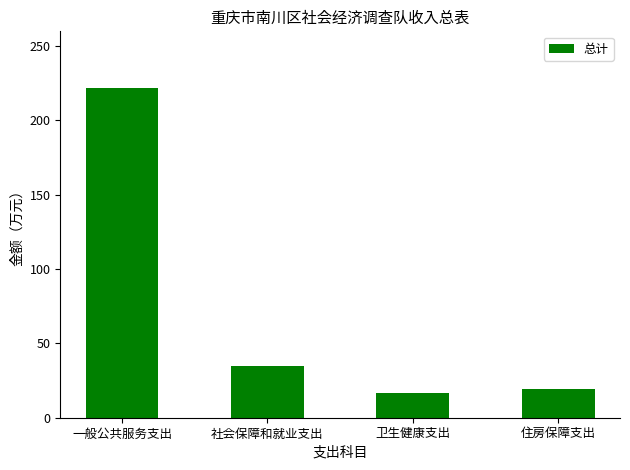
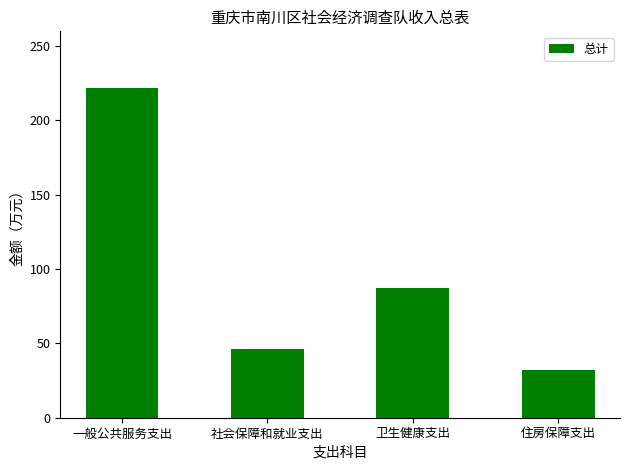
社会保障和就业支出: 35 -> 46
卫生健康支出: 17 -> 87
住房保障支出: 19 -> 32
